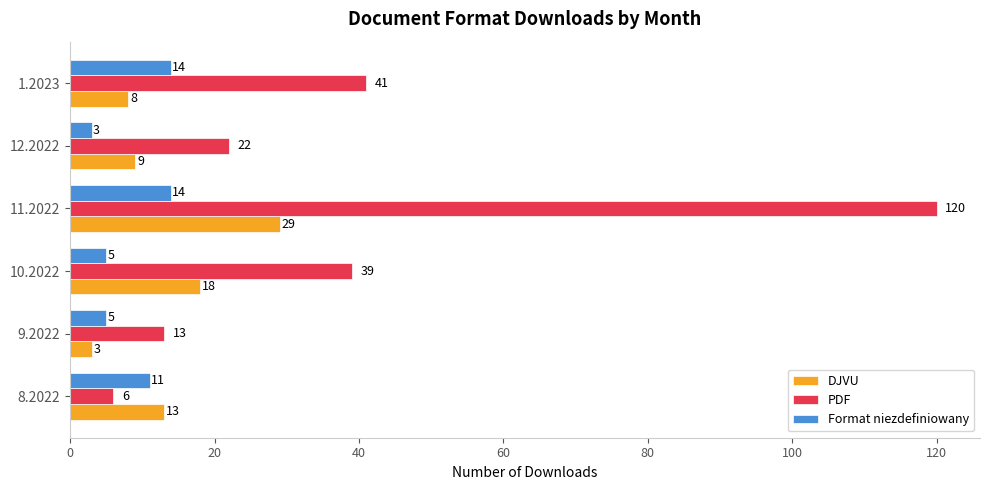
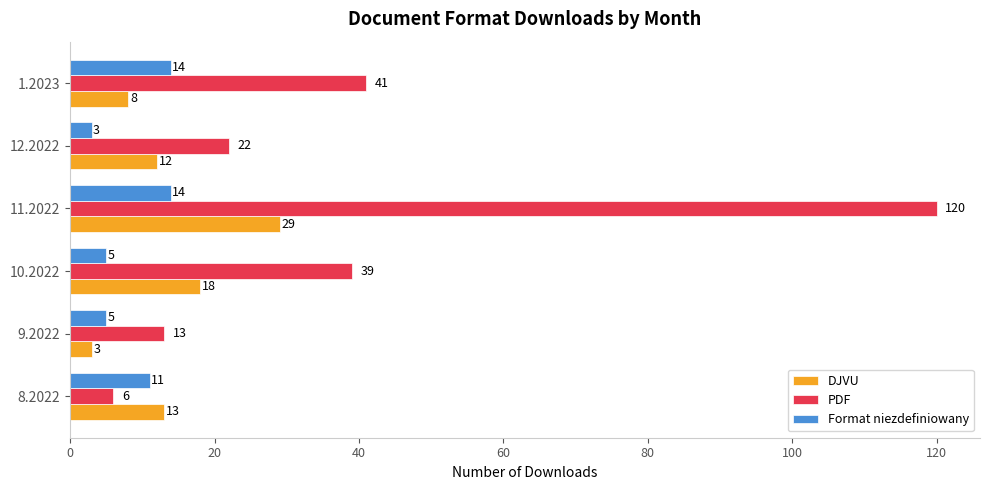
DJVU, 12.2022: 9 -> 12
